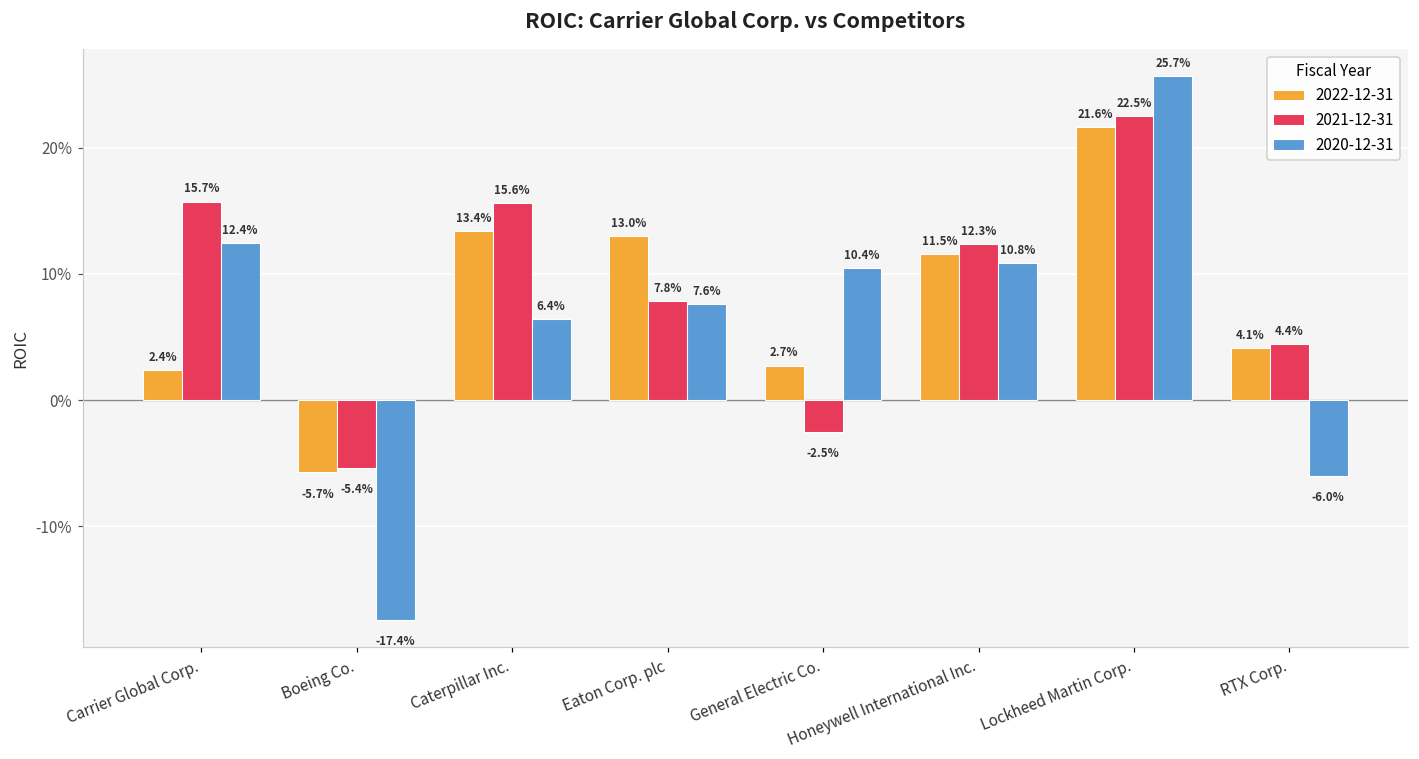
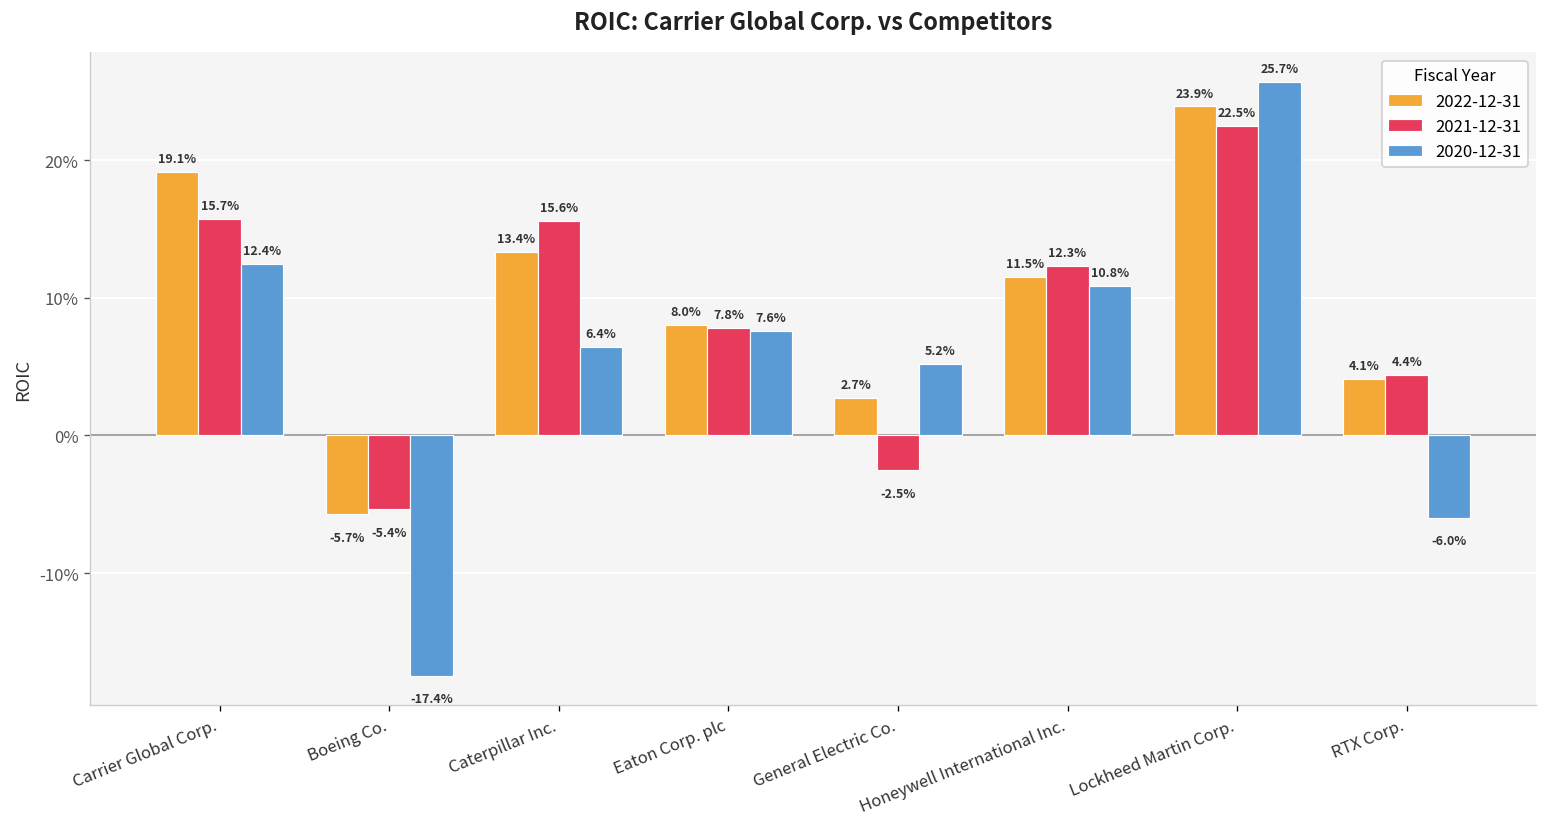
2022-12-31, Carrier Global Corp.: 2.4% -> 19.1%
2022-12-31, Eaton Corp. plc: 13.0% -> 8.0%
2020-12-31, General Electric Co.: 10.4% -> 5.2%
2022-12-31, Lockheed Martin Corp.: 21.6% -> 23.9%
